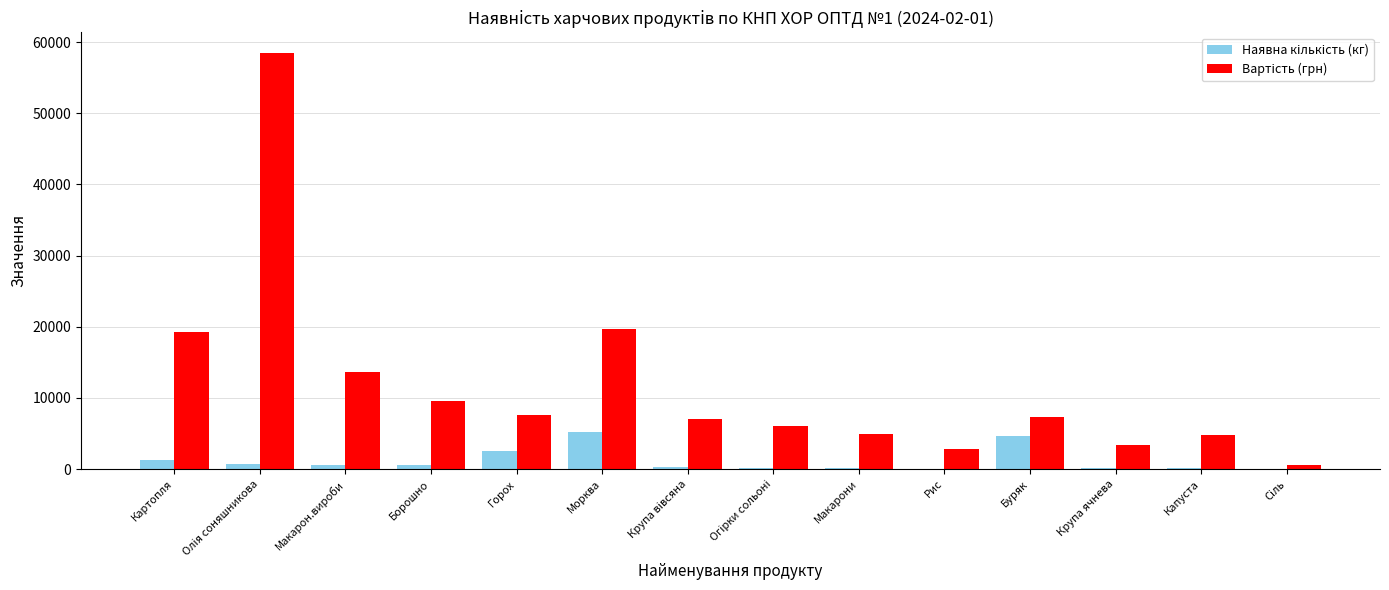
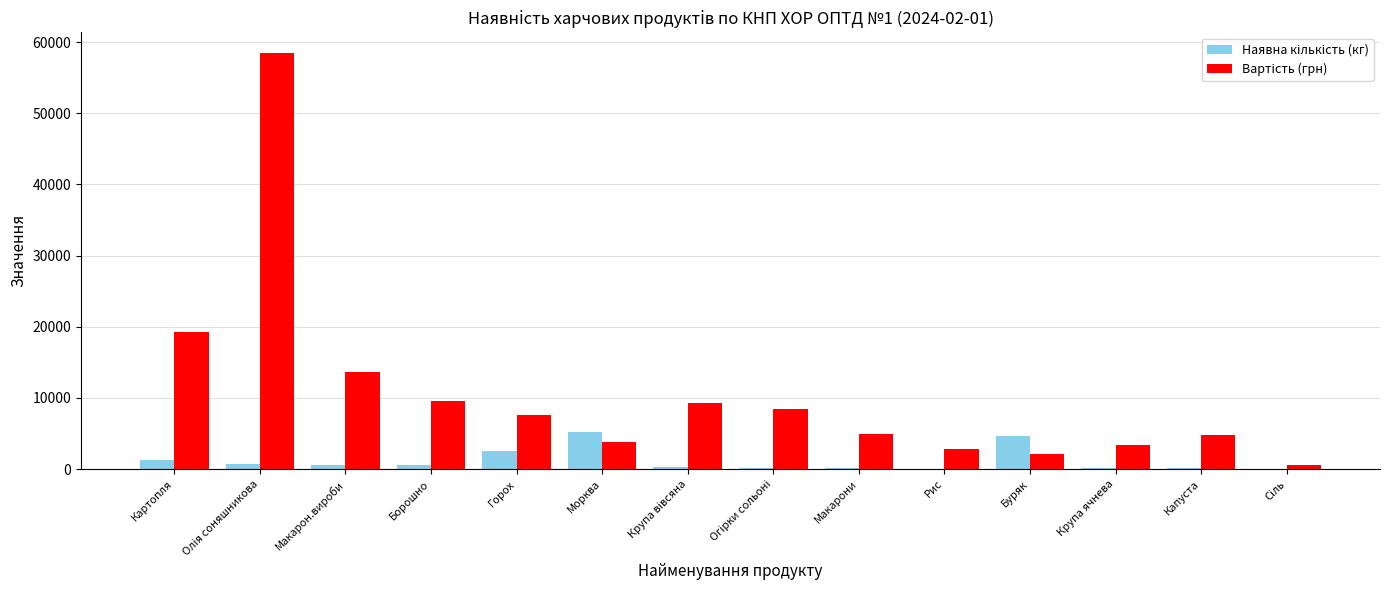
Вартість (грн), Морква: 20000 -> 4000
Вартість (грн), Крупа вівсяна: 7000 -> 9000
Вартість (грн), Огірки сольоні: 6000 -> 8000
Вартість (грн), Буряк: 7000 -> 2000
